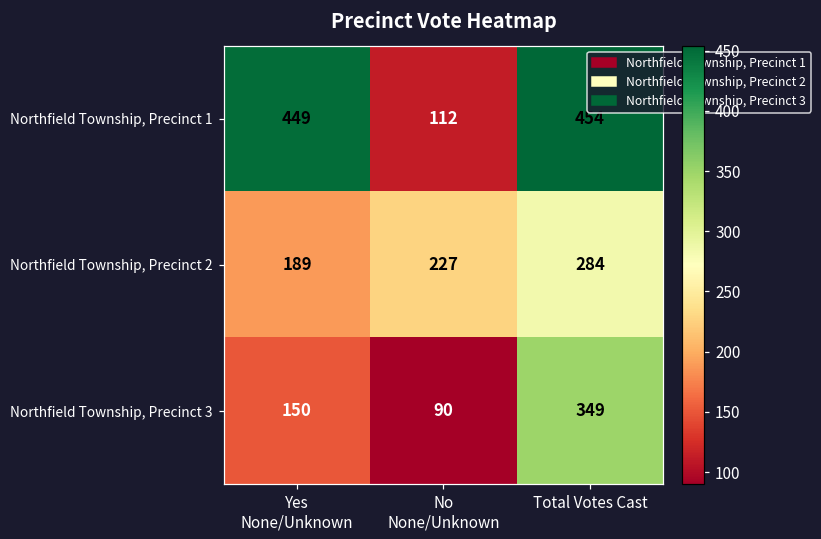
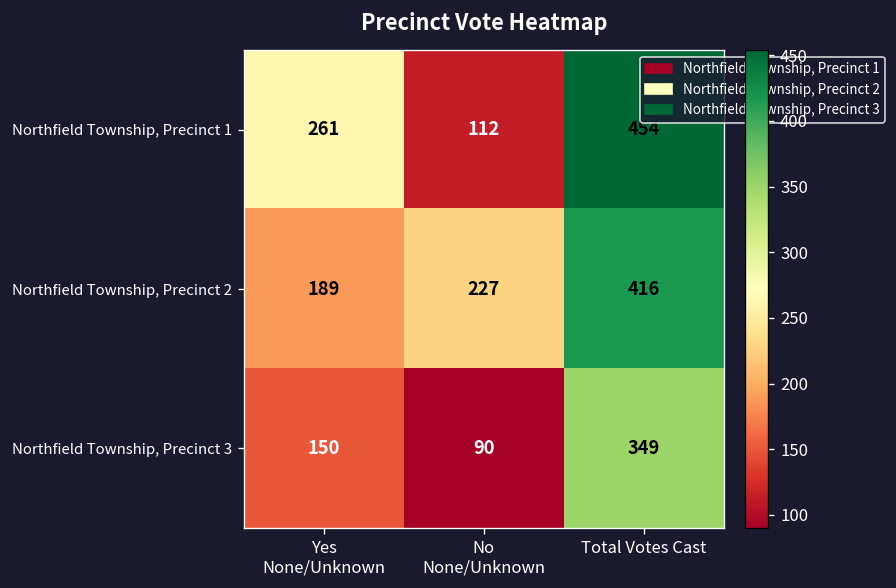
Northfield Township, Precinct 1, Yes None/Unknown: 449 -> 261
Northfield Township, Precinct 2, Total Votes Cast: 284 -> 416
